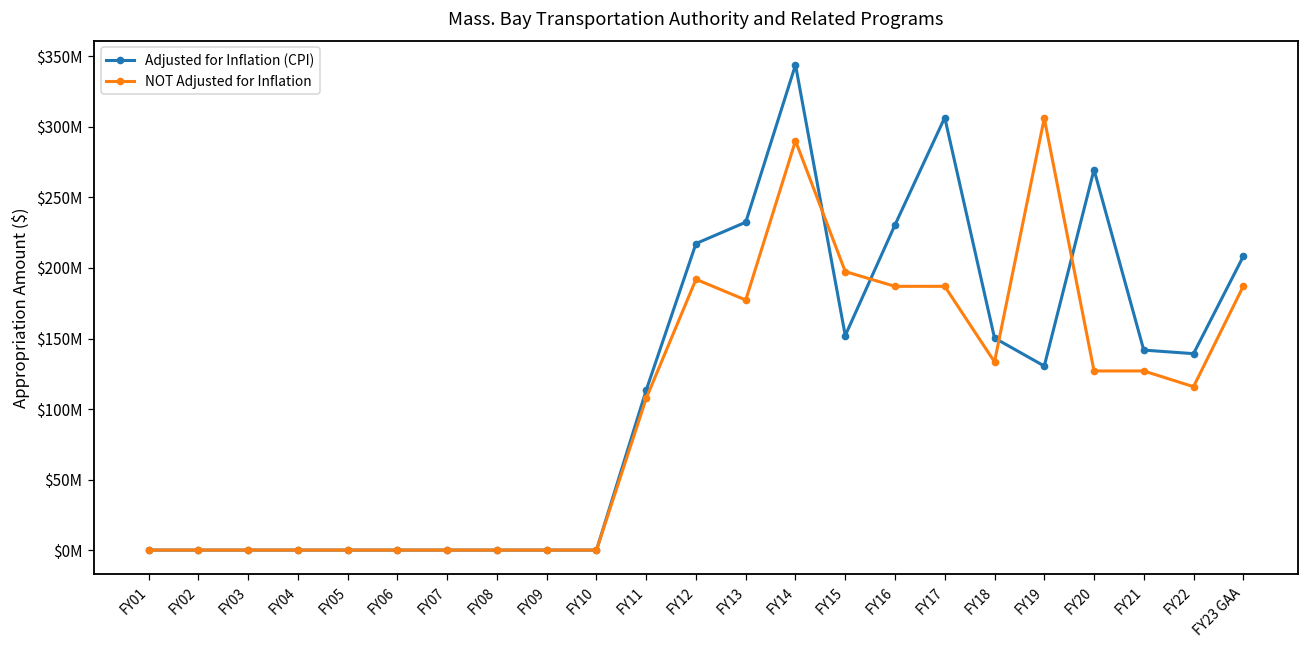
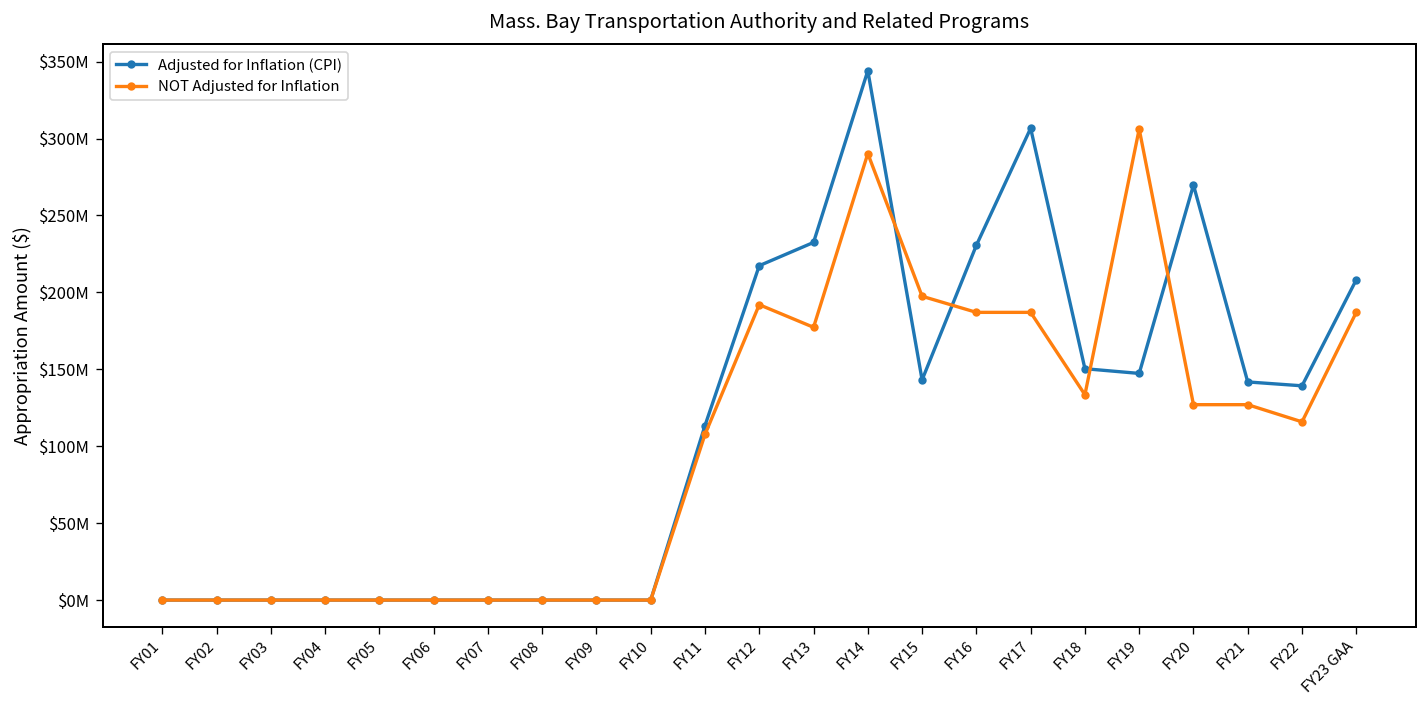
Adjusted for Inflation (CPI), FY15: $152000000 -> $143000000
Adjusted for Inflation (CPI), FY19: $130000000 -> $147000000
